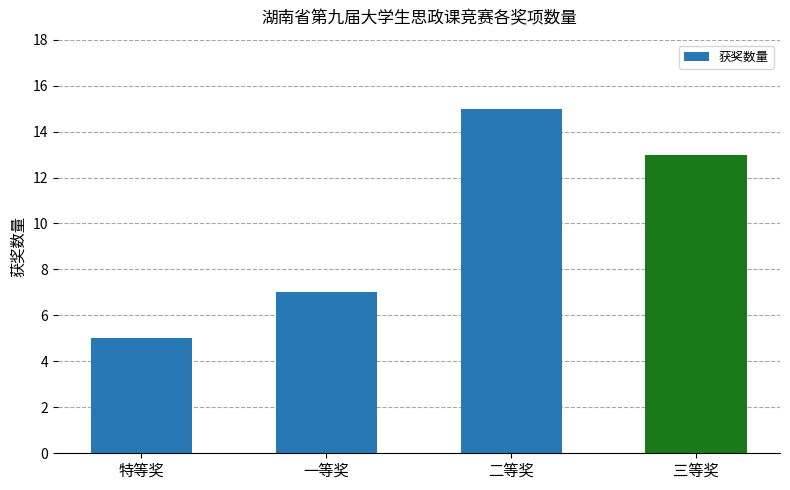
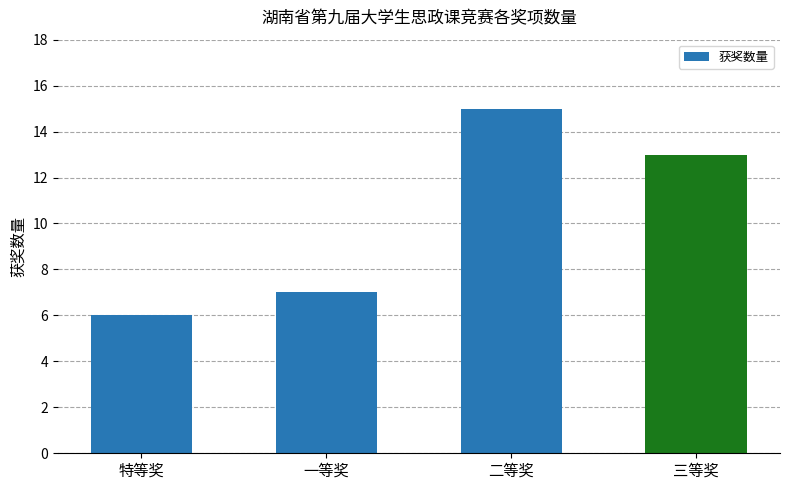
特等奖: 5 -> 6
